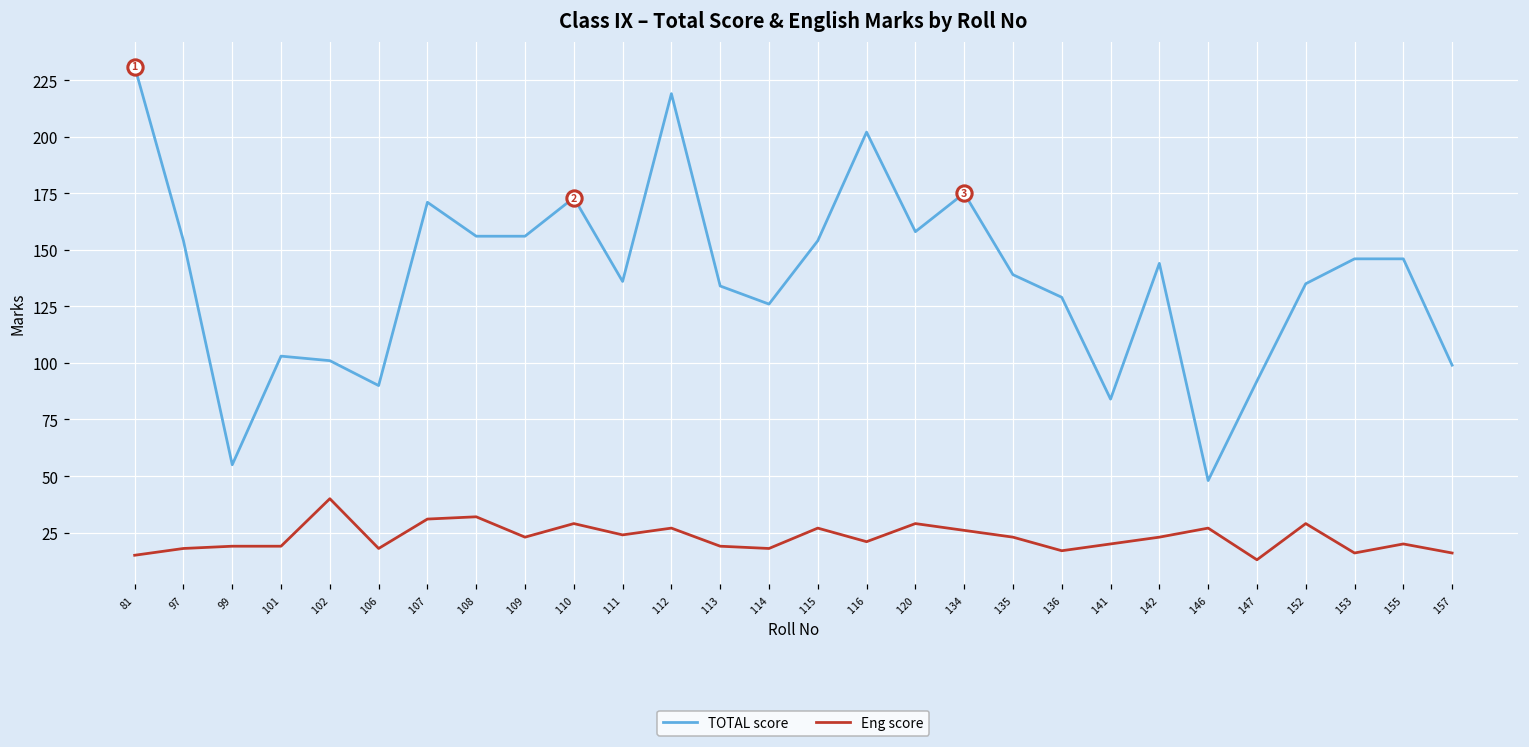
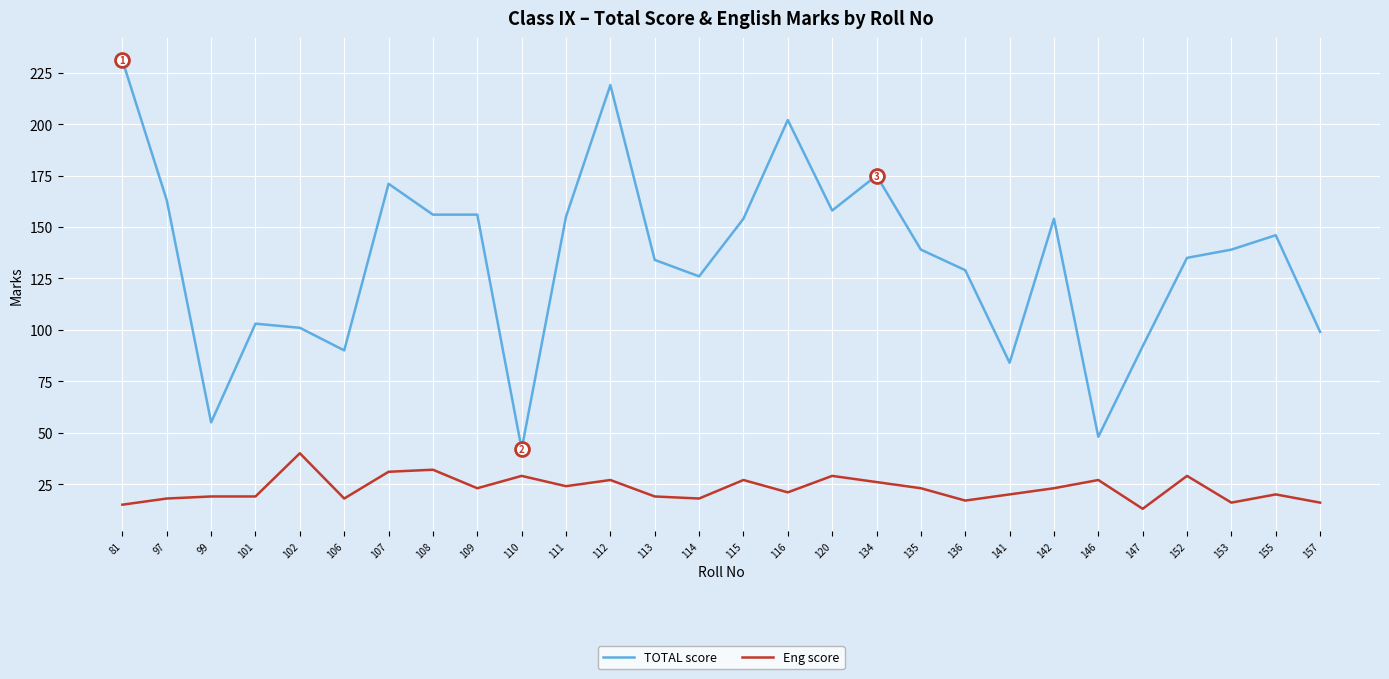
TOTAL score, 97: 154 -> 163
TOTAL score, 110: 173 -> 42
TOTAL score, 111: 136 -> 155
TOTAL score, 142: 144 -> 154
TOTAL score, 153: 146 -> 139
